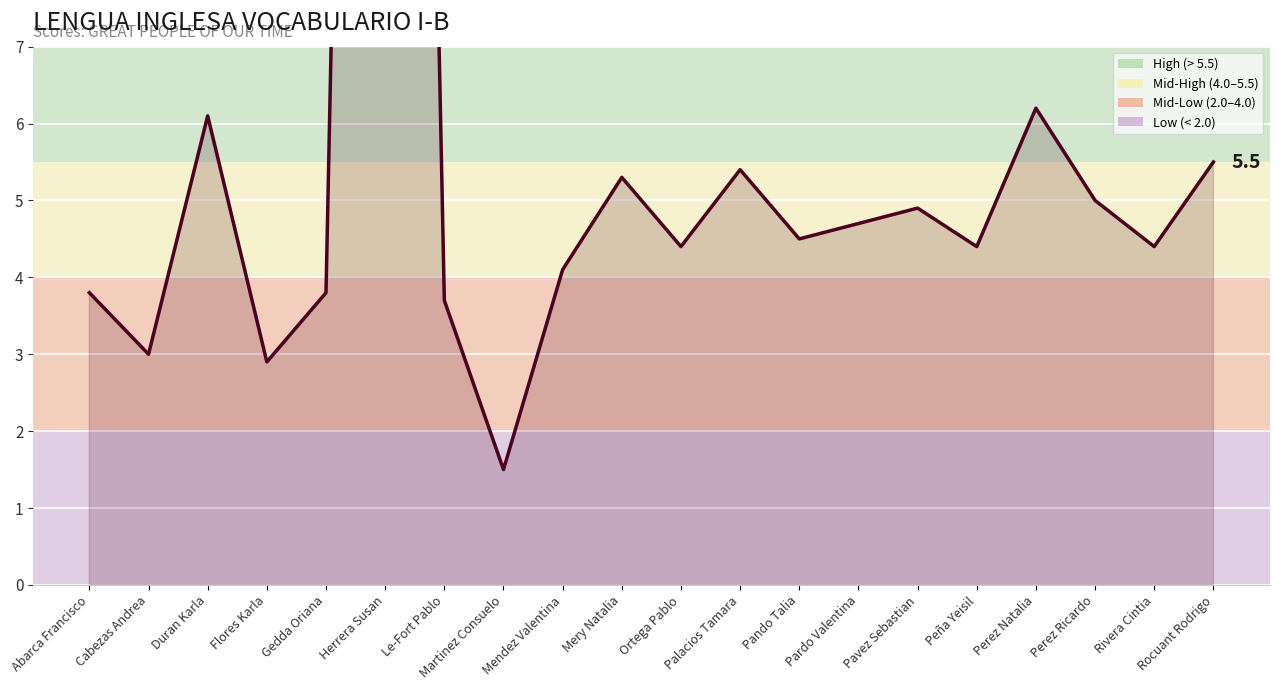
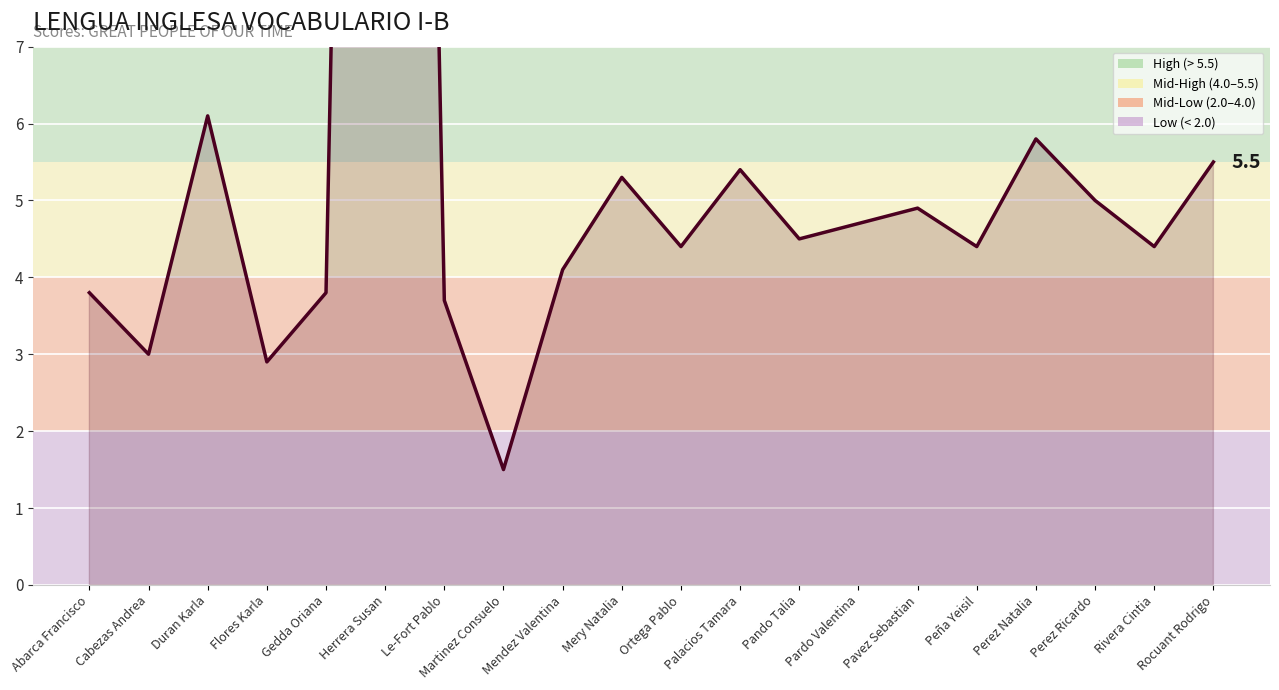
Perez Natalia: 6.2 -> 5.8
